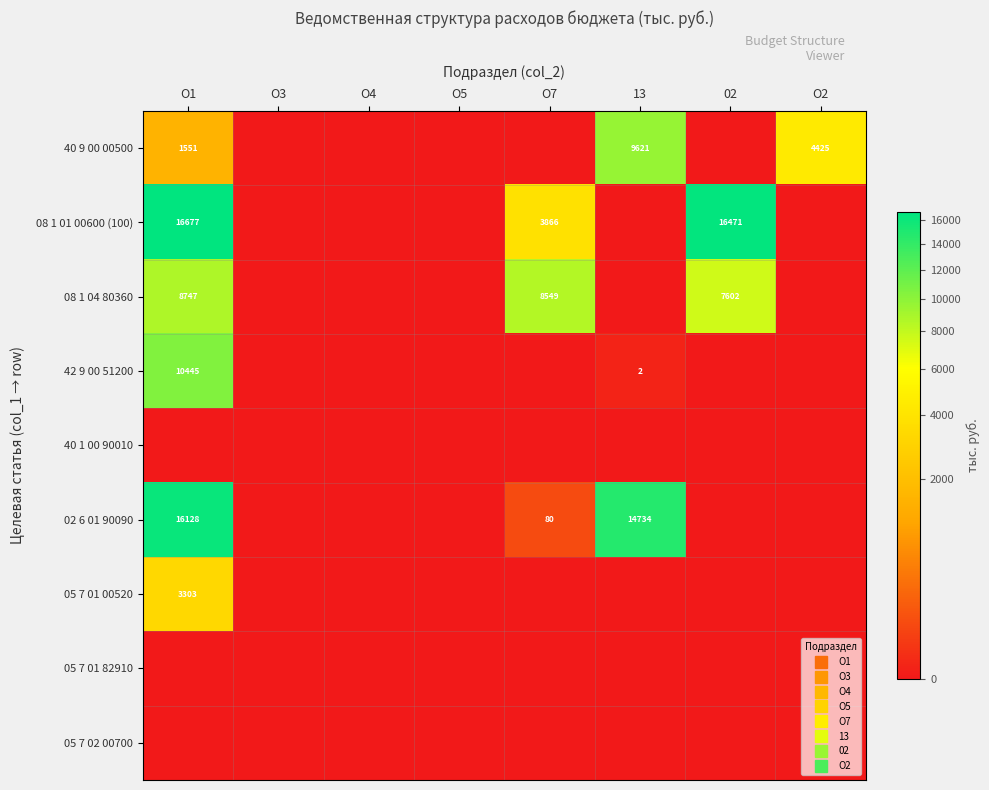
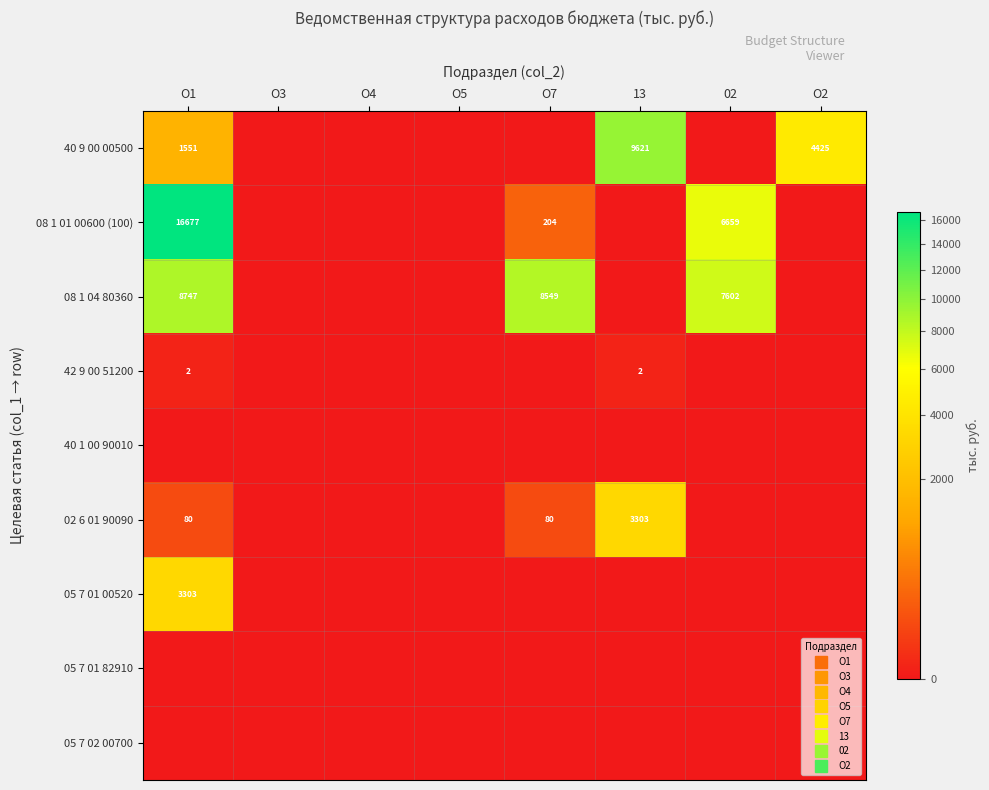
08 1 01 00600 (100), О7: 3866 -> 204
08 1 01 00600 (100), 02: 16471 -> 6659
42 9 00 51200, О1: 10445 -> 2
02 6 01 90090, О1: 16128 -> 80
02 6 01 90090, 13: 14734 -> 3303
